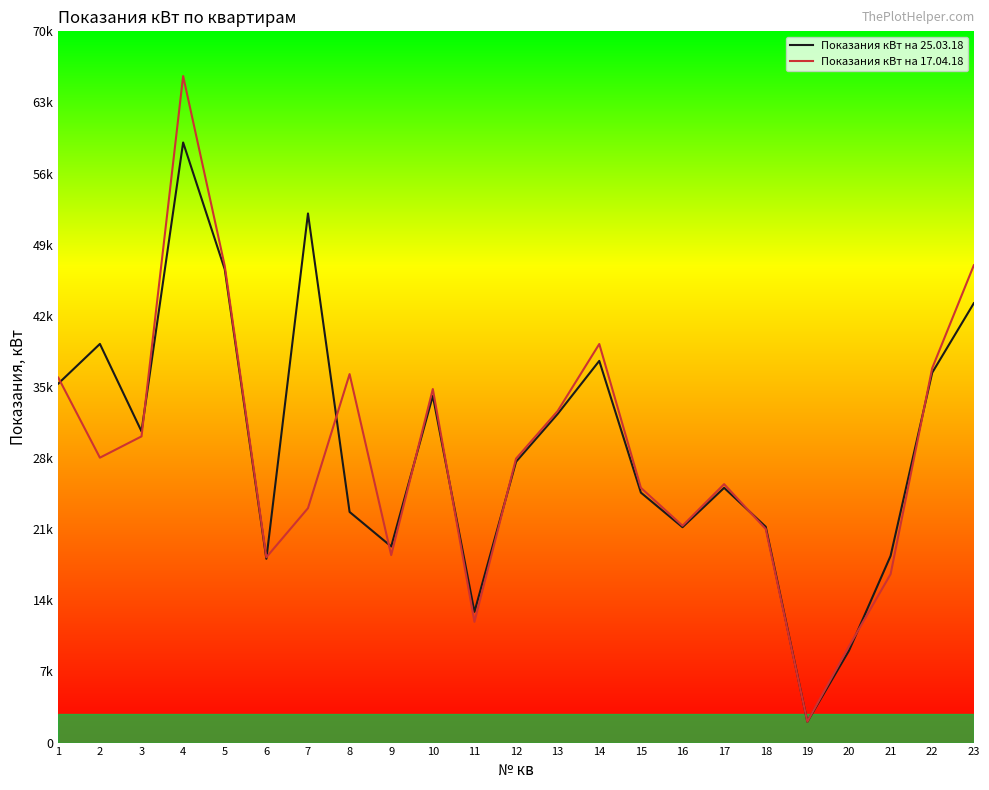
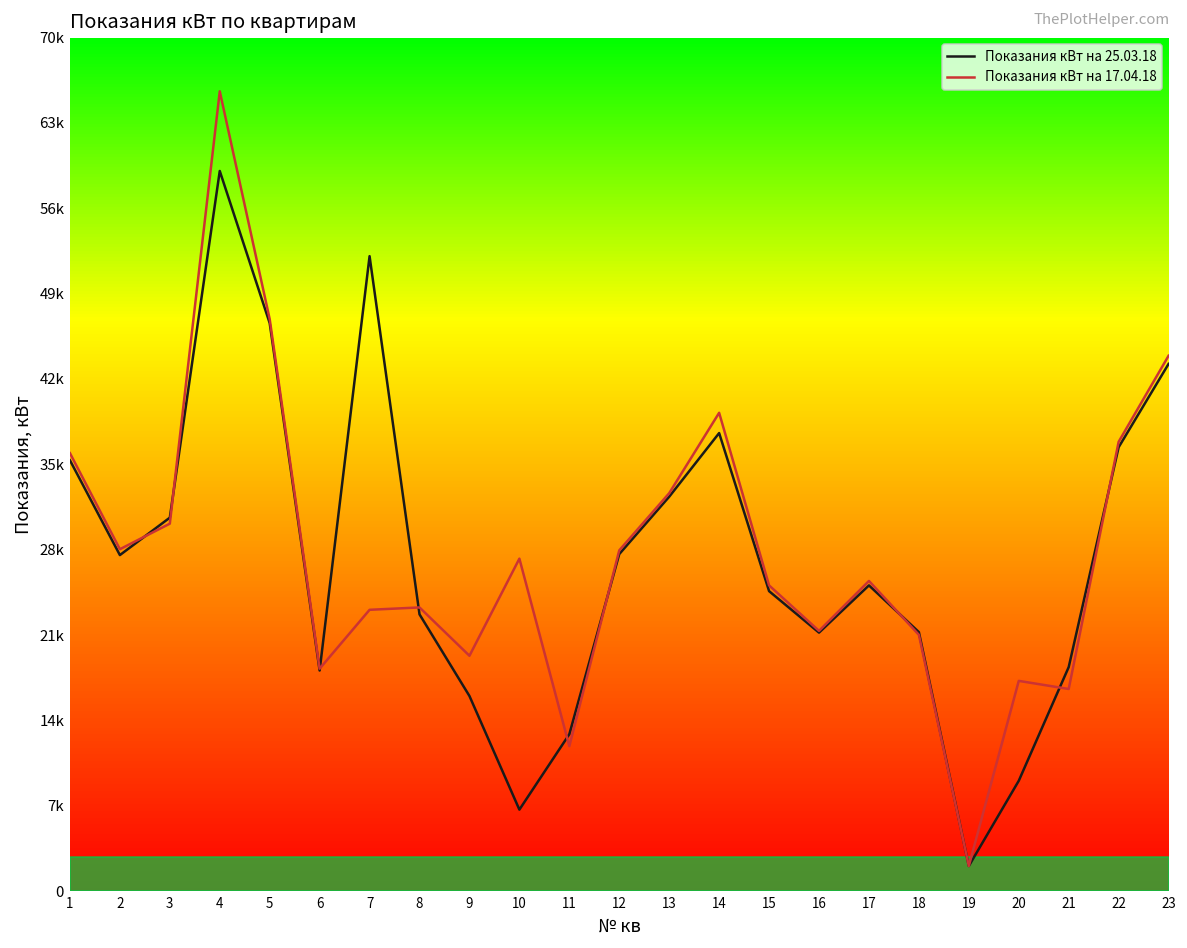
Показания кВт на 25.03.18, 2: 39200 -> 27600
Показания кВт на 17.04.18, 8: 36300 -> 23300
Показания кВт на 25.03.18, 9: 19300 -> 16000
Показания кВт на 17.04.18, 9: 18500 -> 19300
Показания кВт на 25.03.18, 10: 34100 -> 6700
Показания кВт на 17.04.18, 10: 34800 -> 27300
Показания кВт на 17.04.18, 20: 9500 -> 17200
Показания кВт на 17.04.18, 23: 47000 -> 43900
